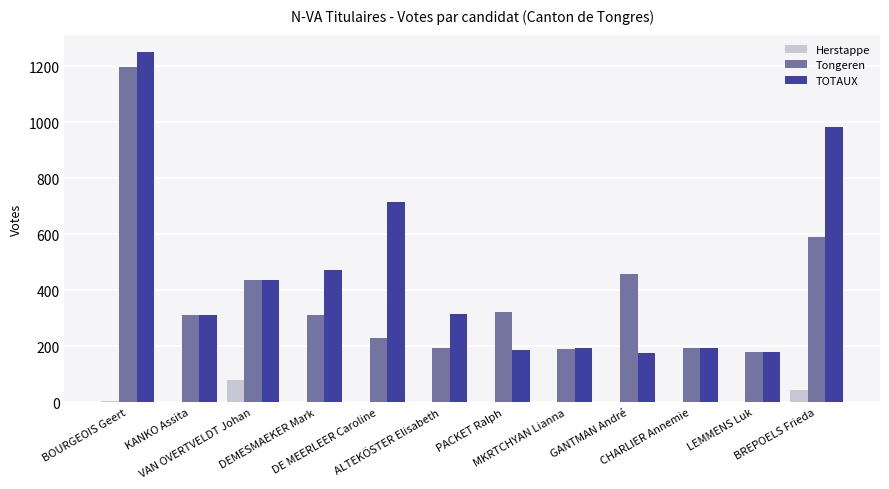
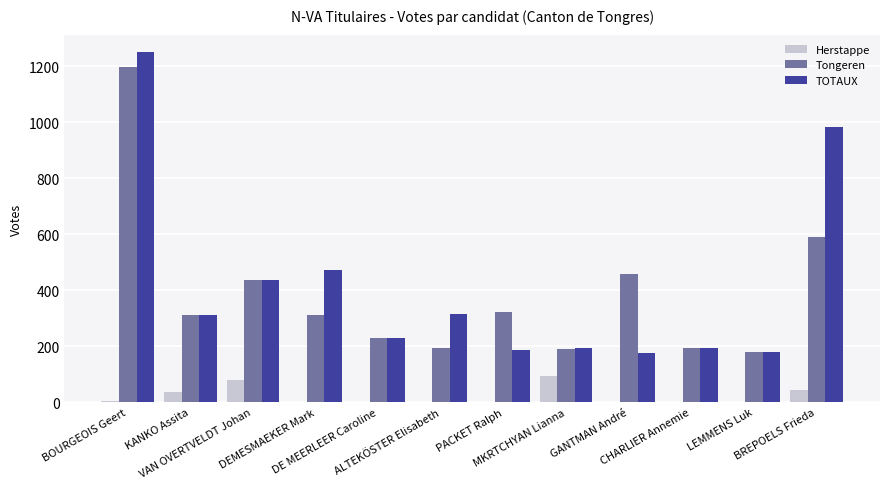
Herstappe, KANKO Assita: 0 -> 40
TOTAUX, DE MEERLEER Caroline: 720 -> 230
Herstappe, MKRTCHYAN Lianna: 0 -> 90
